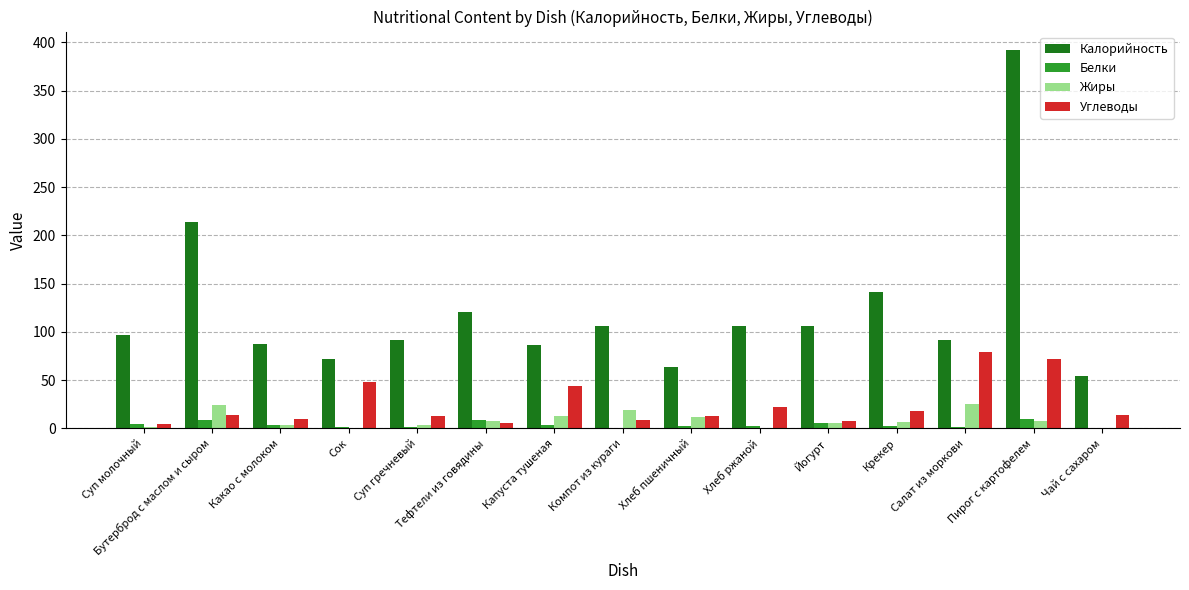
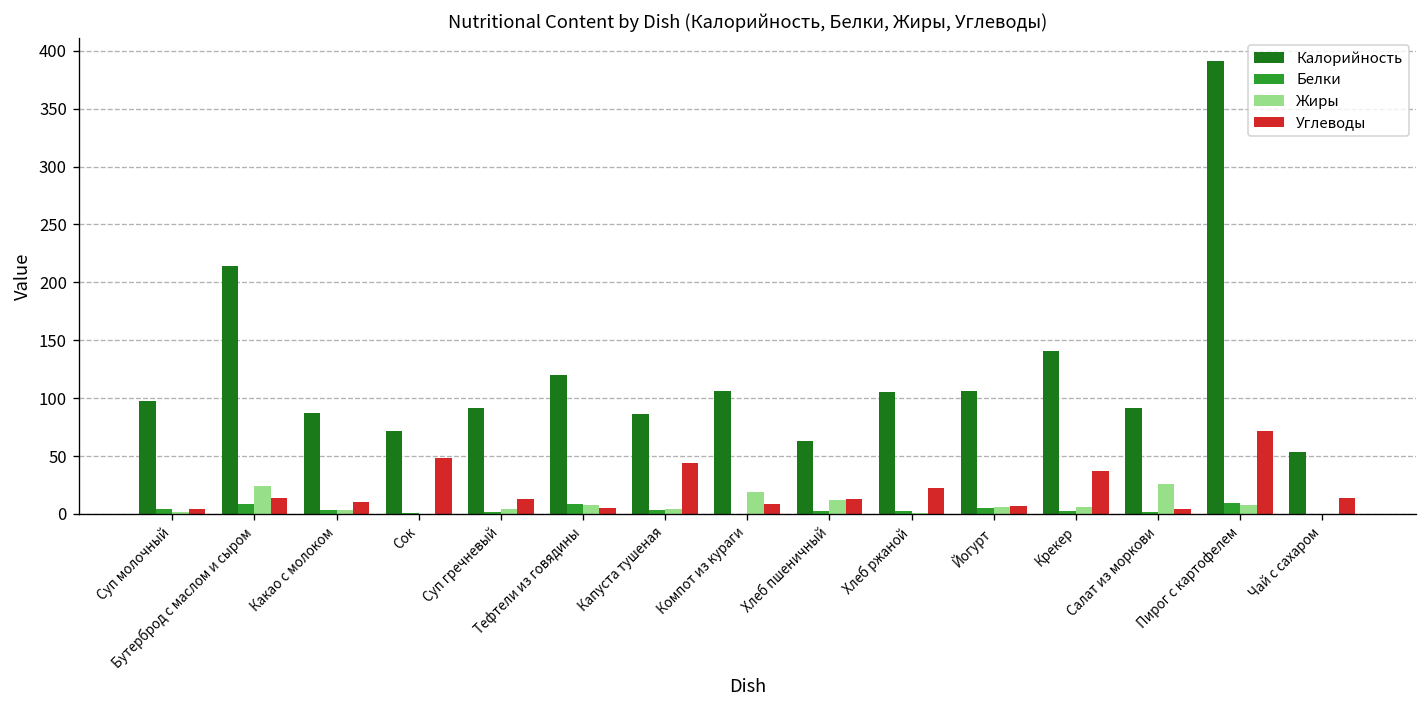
Жиры, Капуста тушеная: 10 -> 0
Углеводы, Крекер: 20 -> 40
Углеводы, Салат из моркови: 80 -> 0
